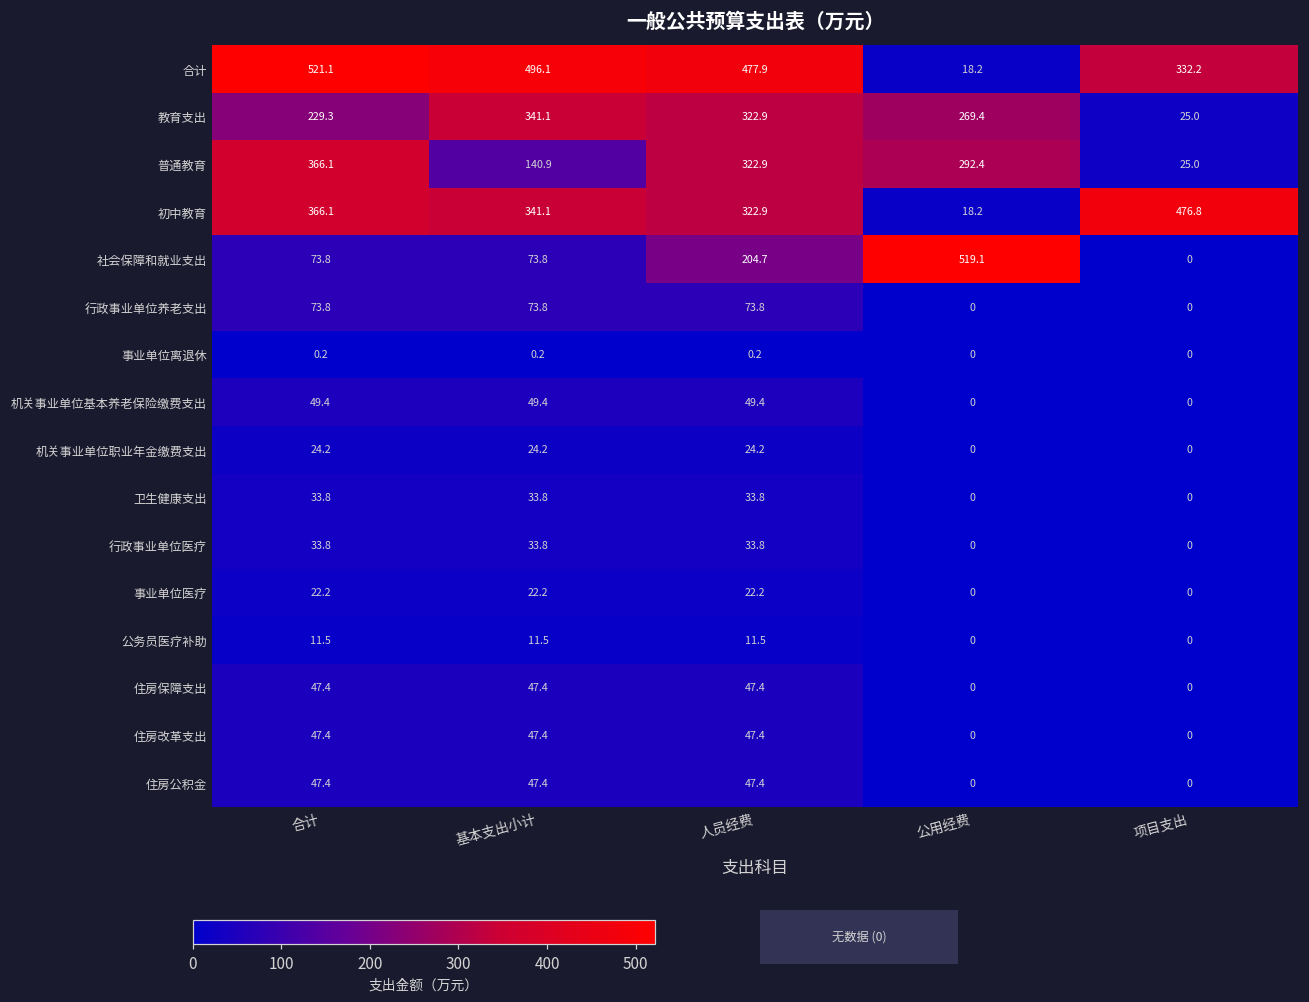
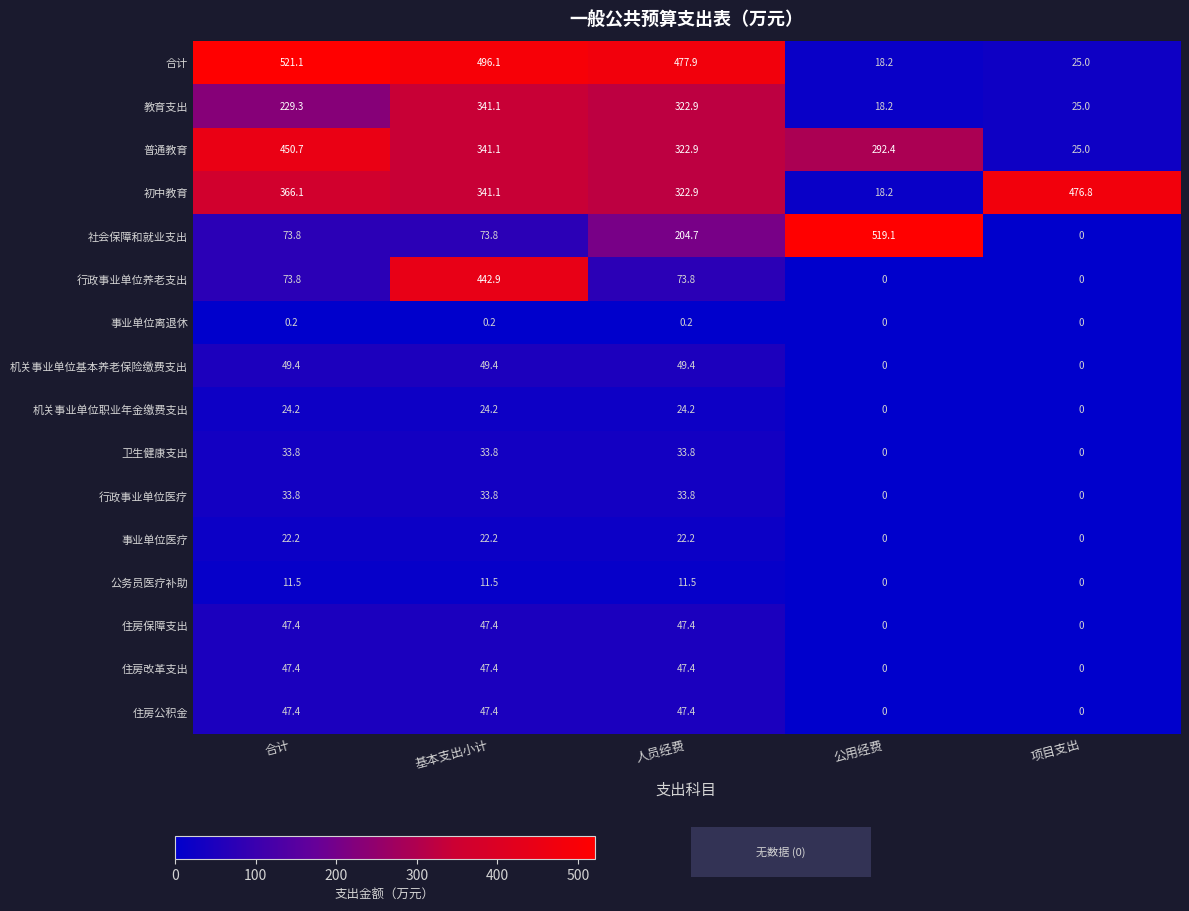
合计, 项目支出: 332.2 -> 25.0
教育支出, 公用经费: 269.4 -> 18.2
普通教育, 合计: 366.1 -> 450.7
普通教育, 基本支出小计: 140.9 -> 341.1
行政事业单位养老支出, 基本支出小计: 73.8 -> 442.9
